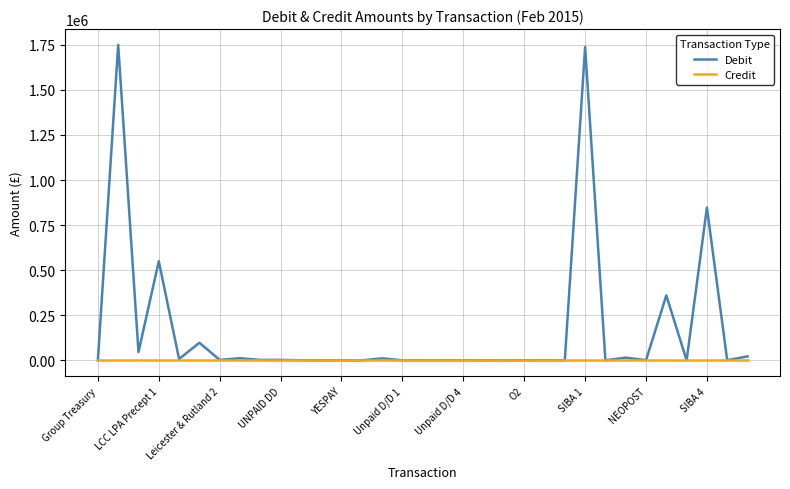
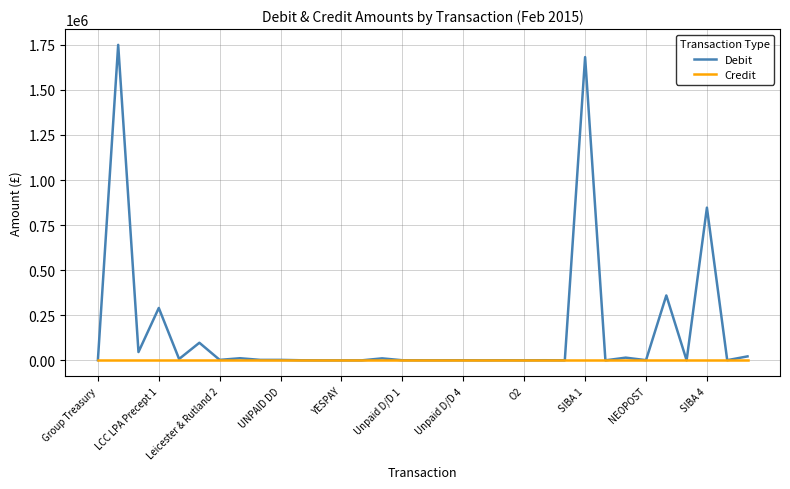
Debit, LCC LPA Precept 1: 550000 -> 290000
Debit, SIBA 1: 1740000 -> 1680000
